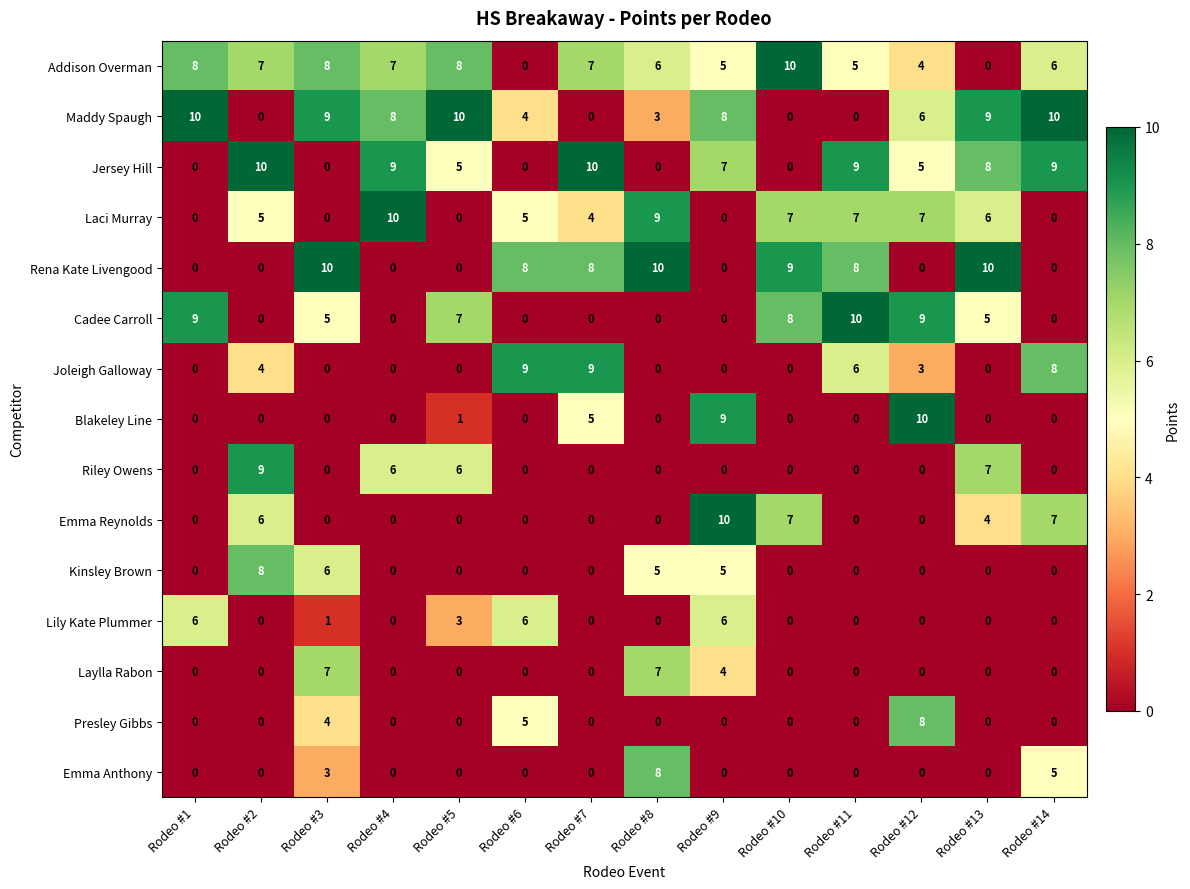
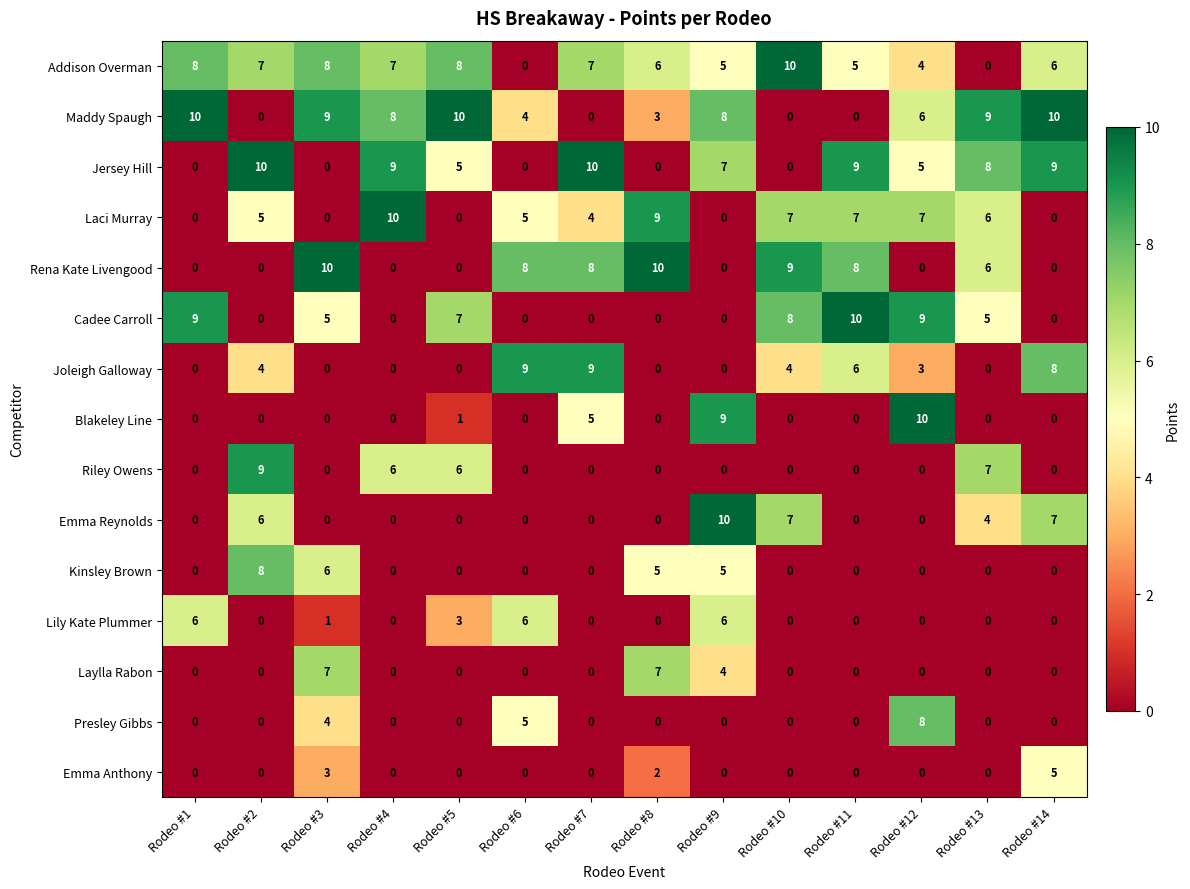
Rena Kate Livengood, Rodeo #13: 10 -> 6
Joleigh Galloway, Rodeo #10: 0 -> 4
Emma Anthony, Rodeo #8: 8 -> 2
